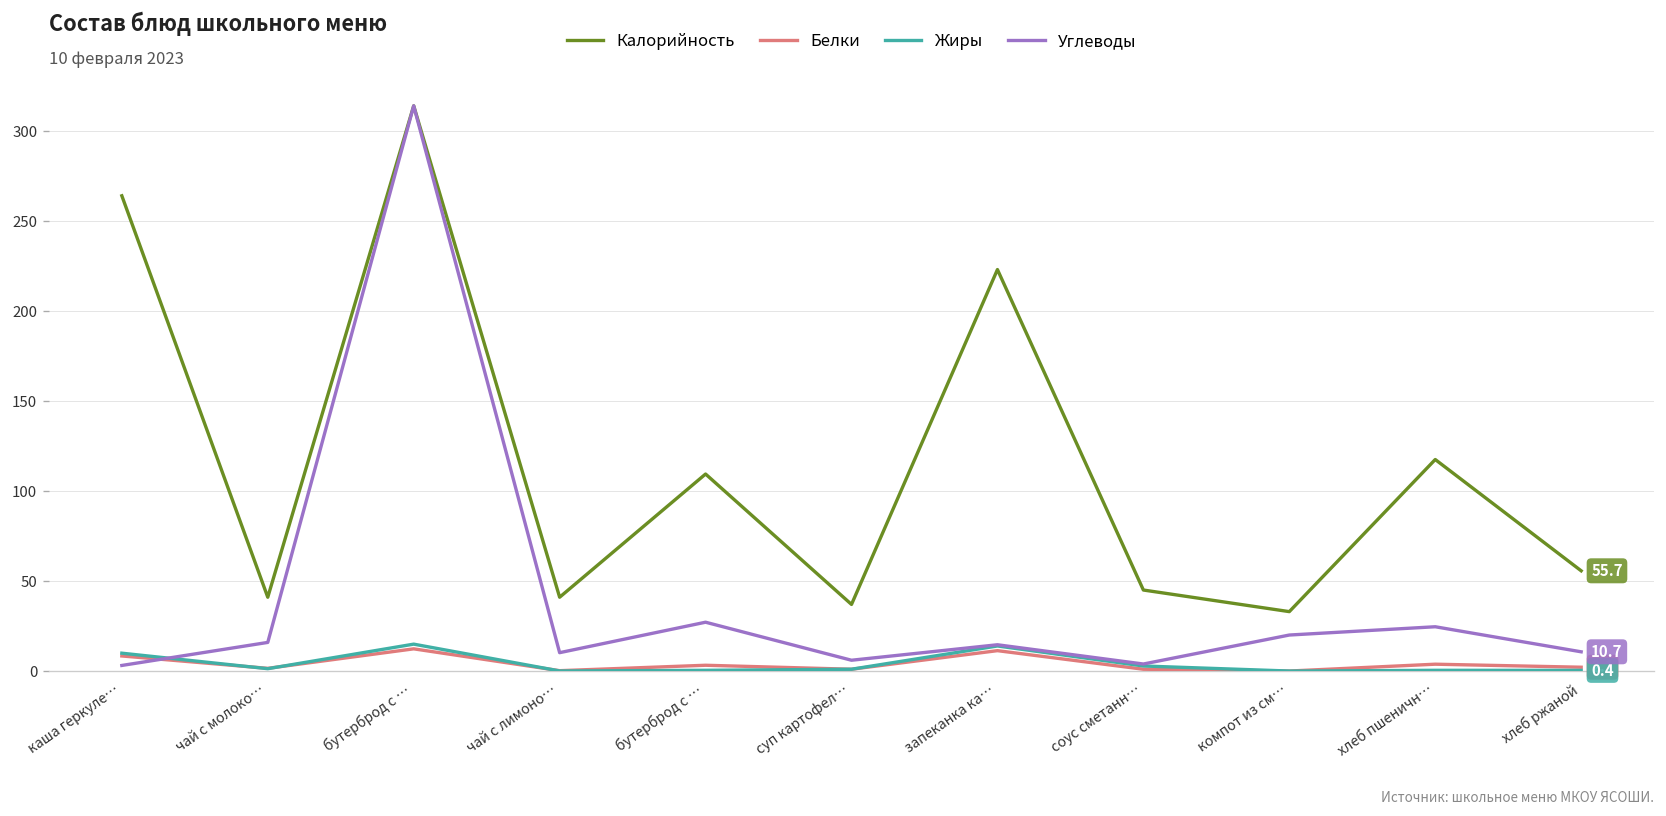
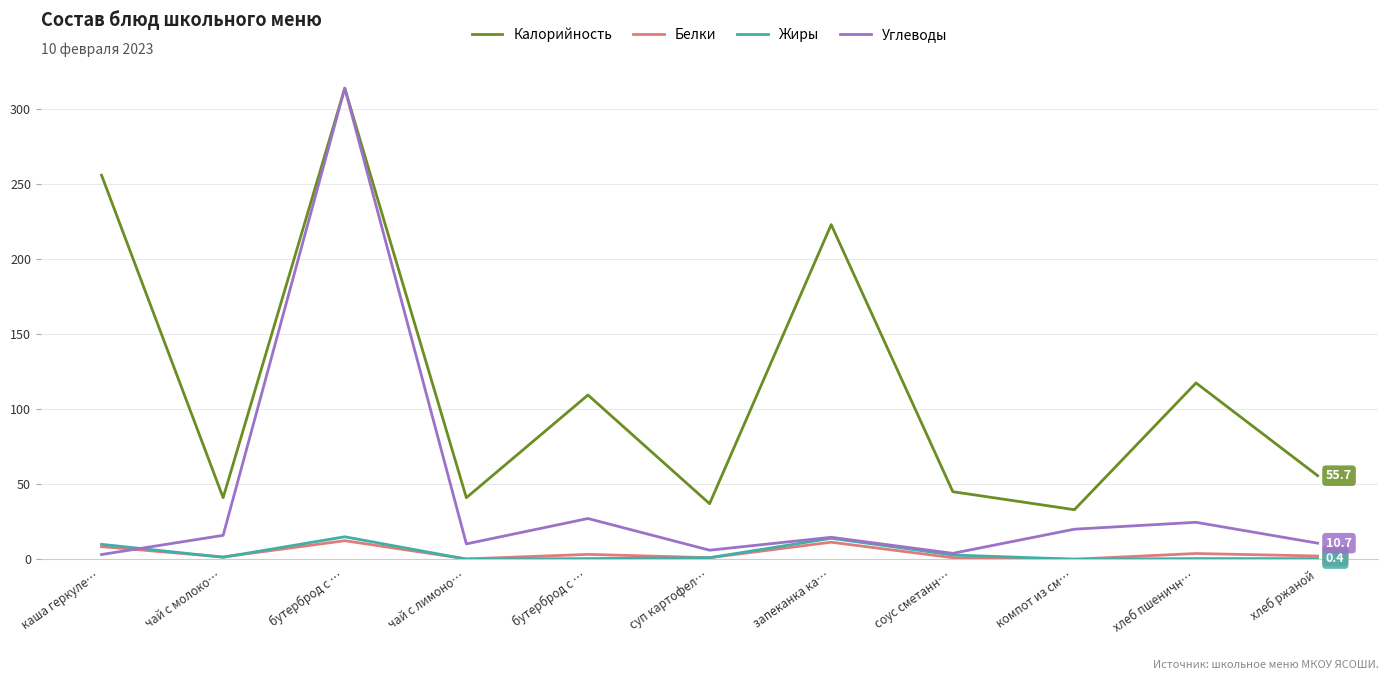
Калорийность, каша геркуле…: 264 -> 256
